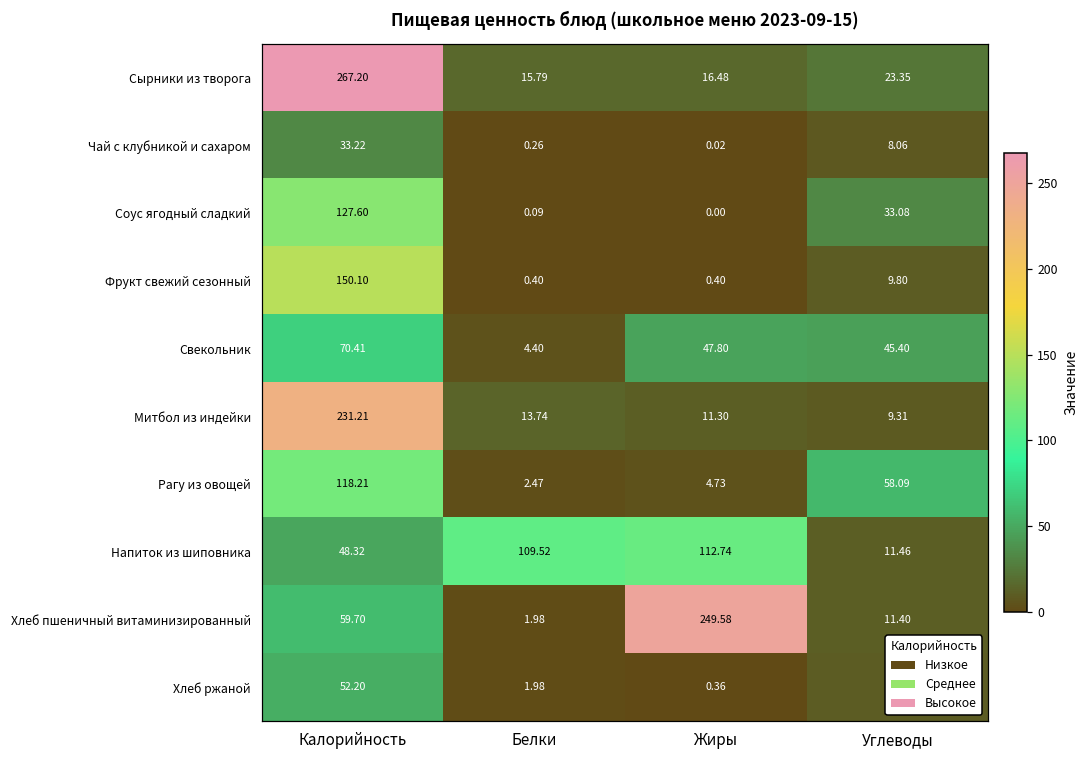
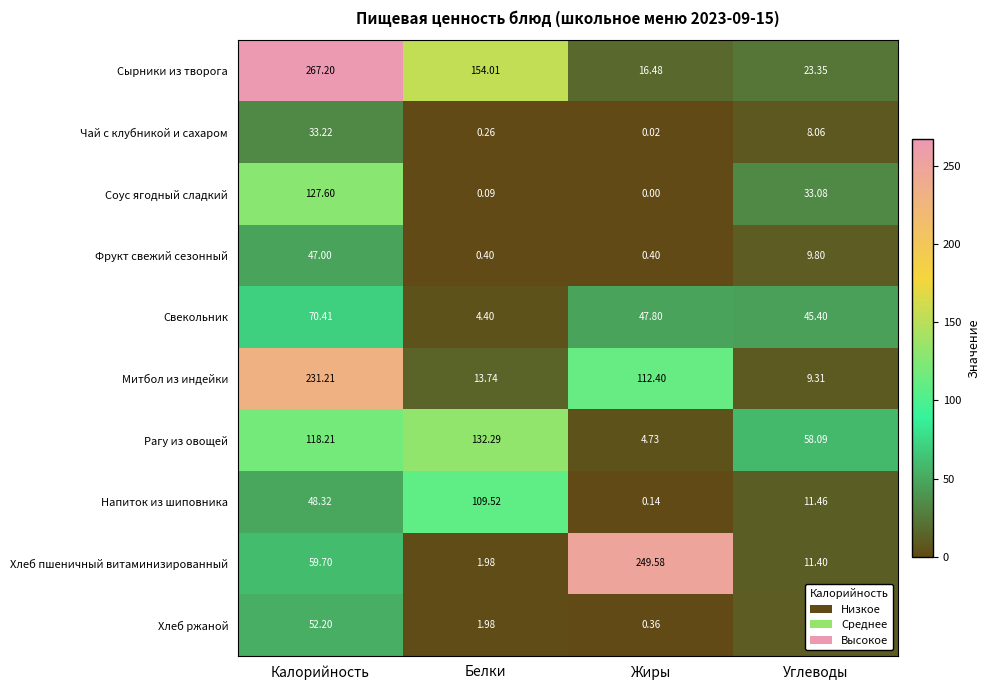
Сырники из творога, Белки: 15.79 -> 154.01
Фрукт свежий сезонный, Калорийность: 150.10 -> 47.00
Митбол из индейки, Жиры: 11.30 -> 112.40
Рагу из овощей, Белки: 2.47 -> 132.29
Напиток из шиповника, Жиры: 112.74 -> 0.14
